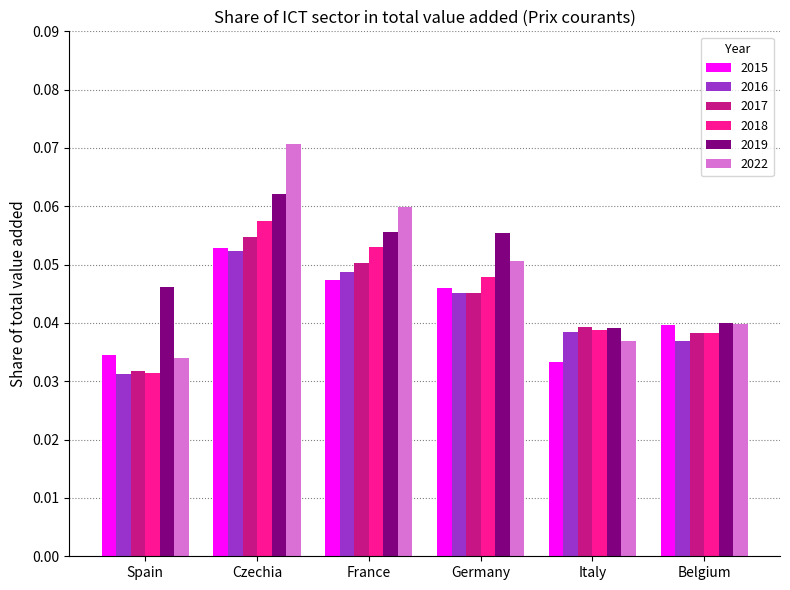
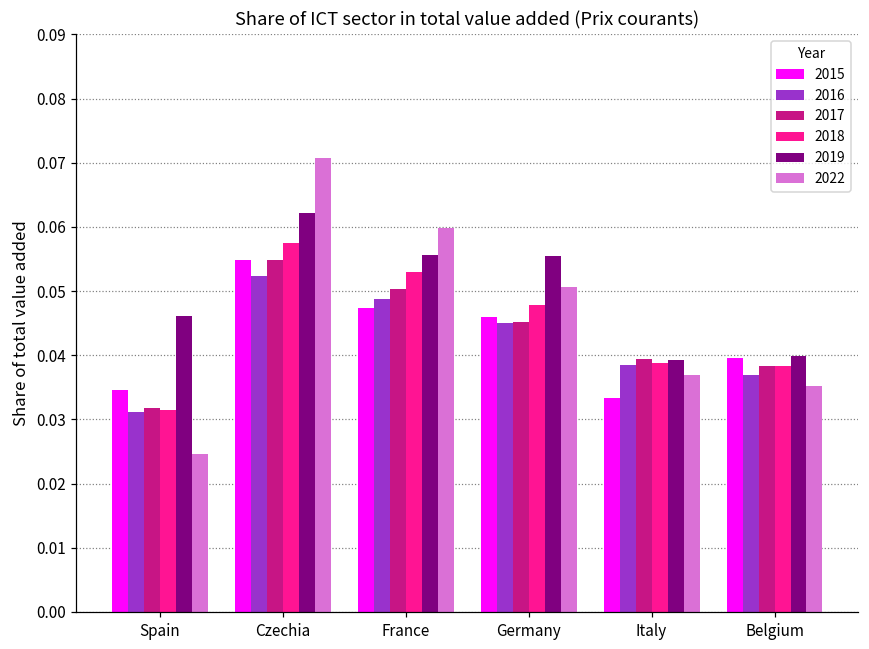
2022, Spain: 0.034 -> 0.025
2015, Czechia: 0.053 -> 0.055
2022, Belgium: 0.040 -> 0.035
